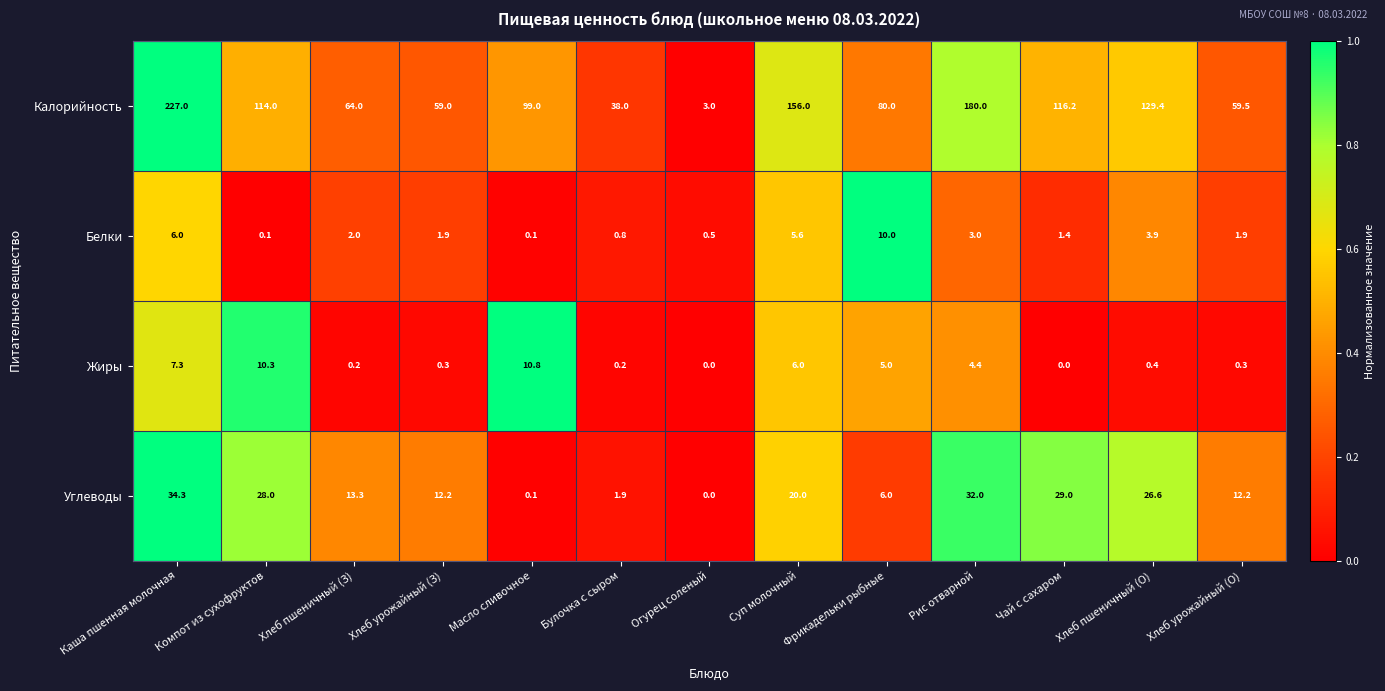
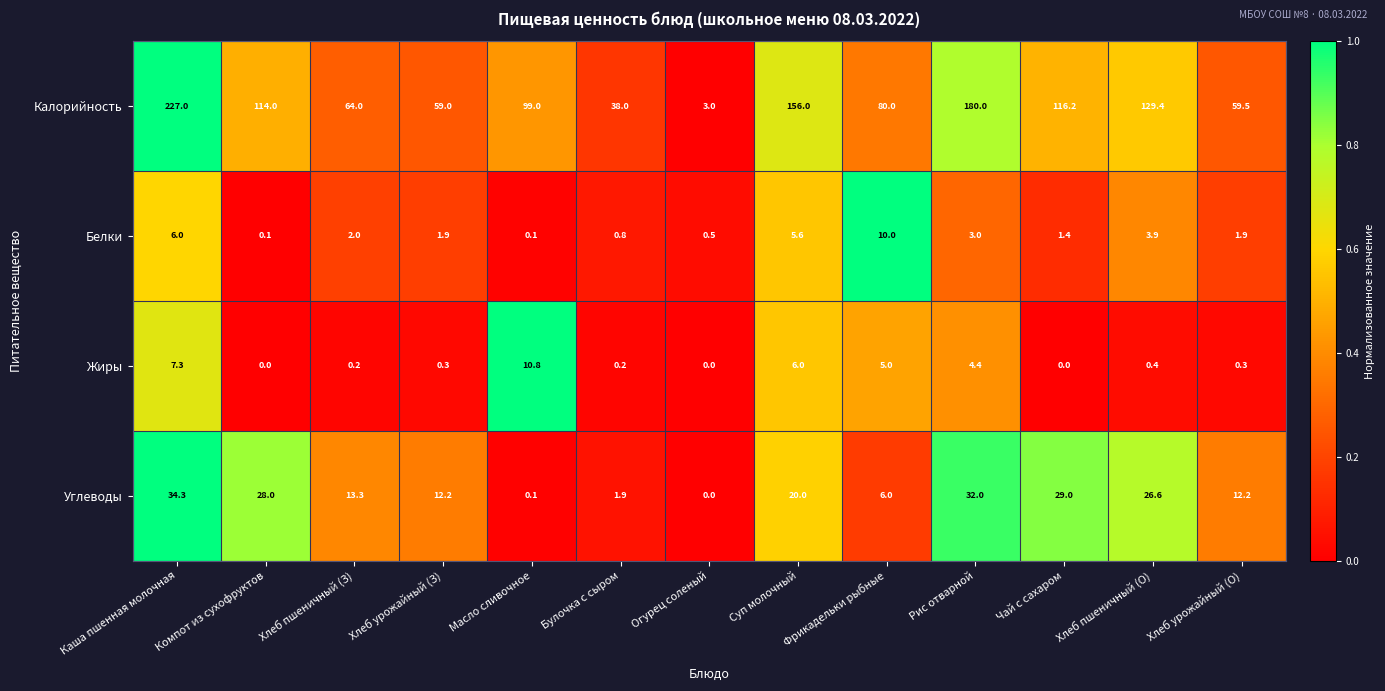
Жиры, Компот из сухофруктов: 10.3 -> 0.0
